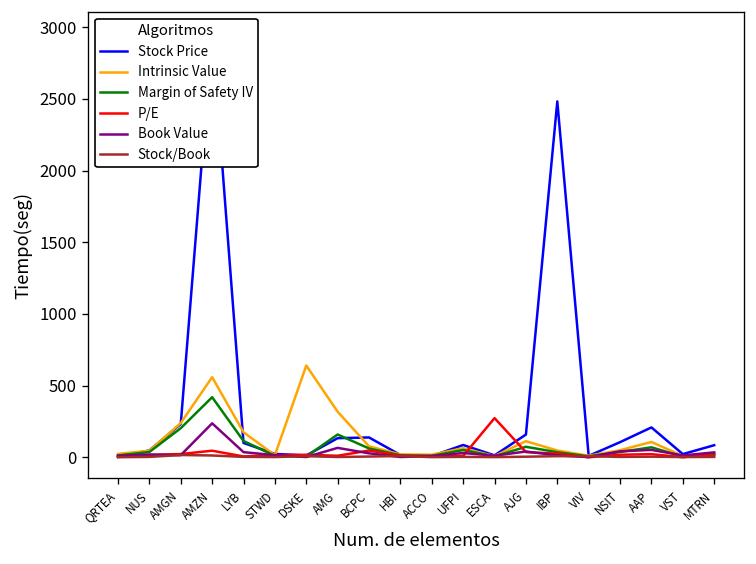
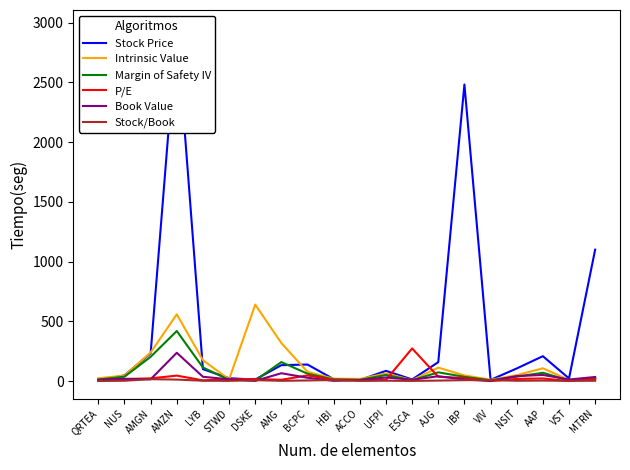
Stock Price, MTRN: 80 -> 1100
